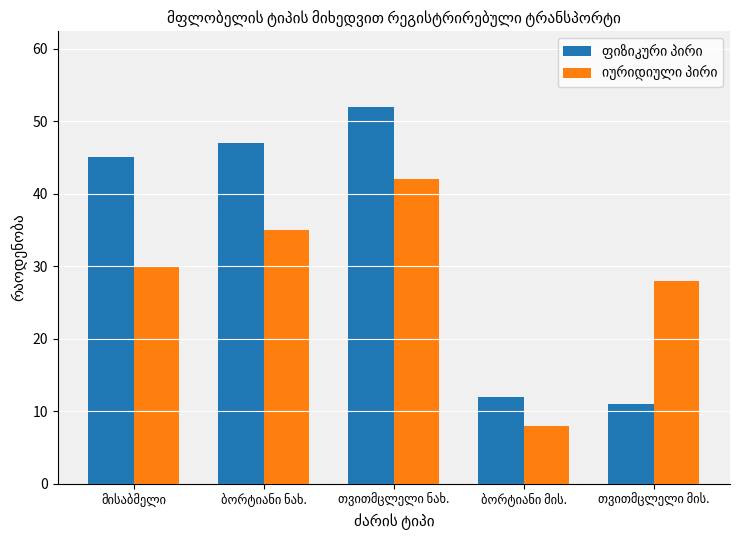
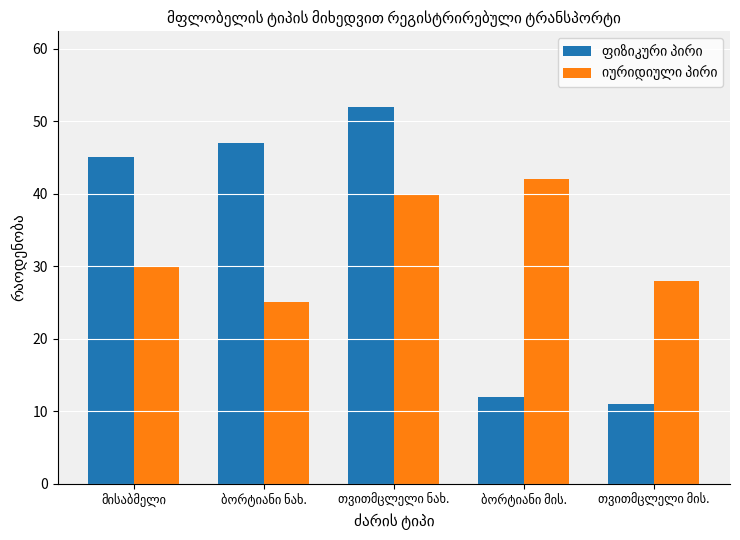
იურიდიული პირი, ბორტიანი ნახ.: 35 -> 25
იურიდიული პირი, თვითმცლელი ნახ.: 42 -> 40
იურიდიული პირი, ბორტიანი მის.: 8 -> 42
